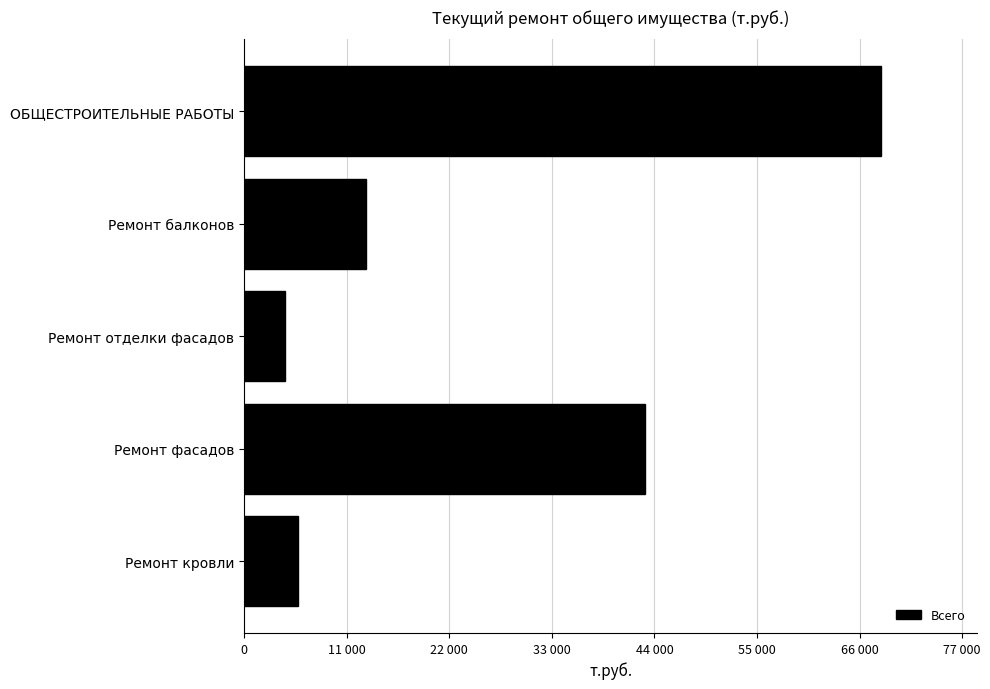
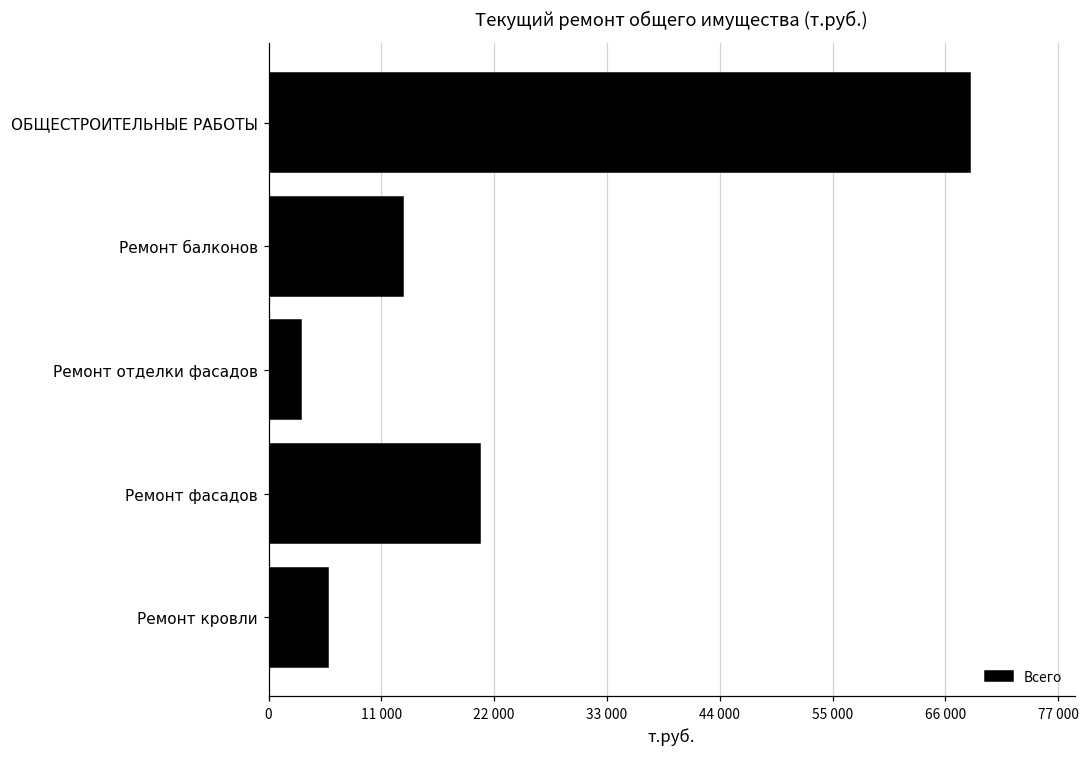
Ремонт отделки фасадов: 4000 -> 3000
Ремонт фасадов: 43000 -> 21000
